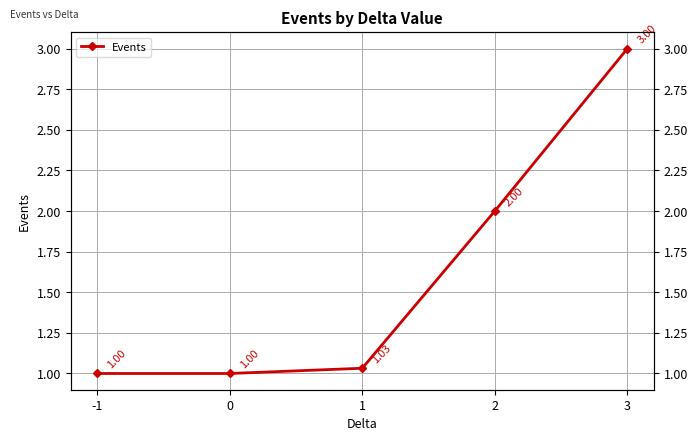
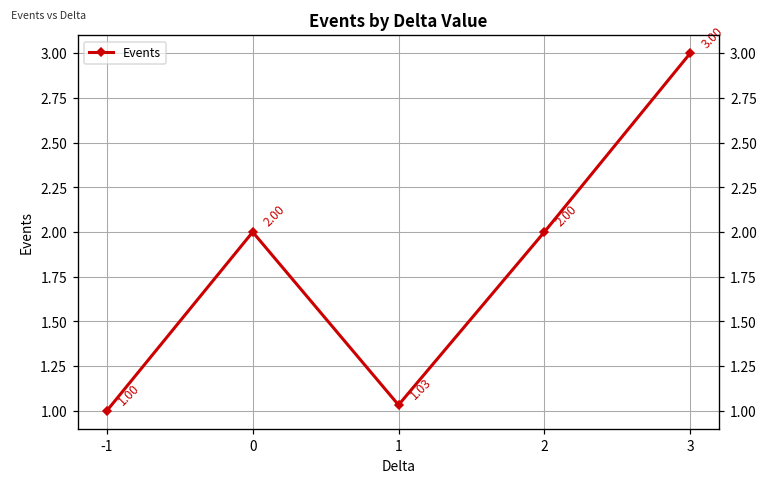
0: 1.00 -> 2.00
